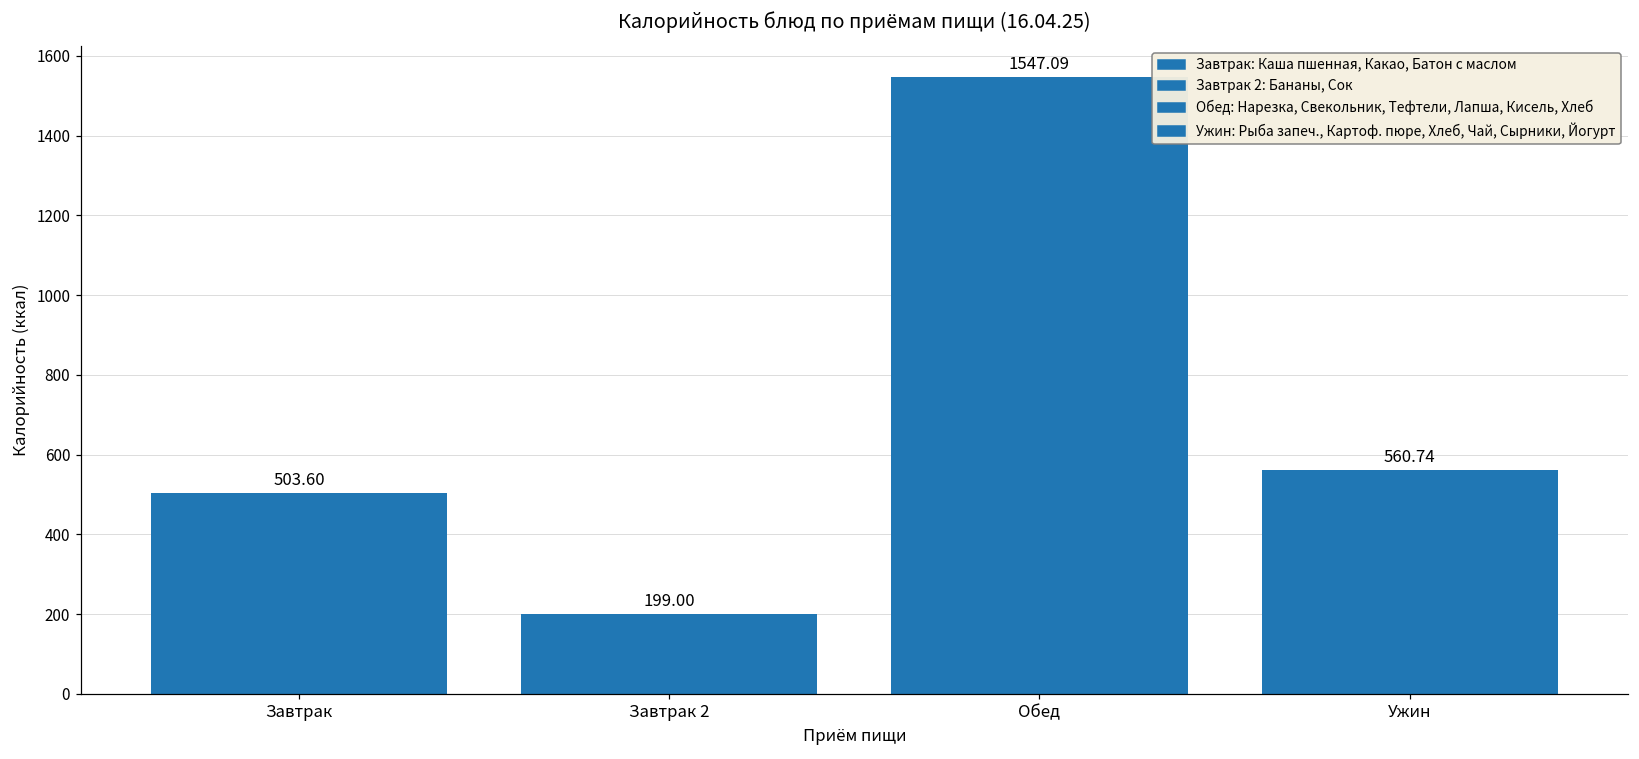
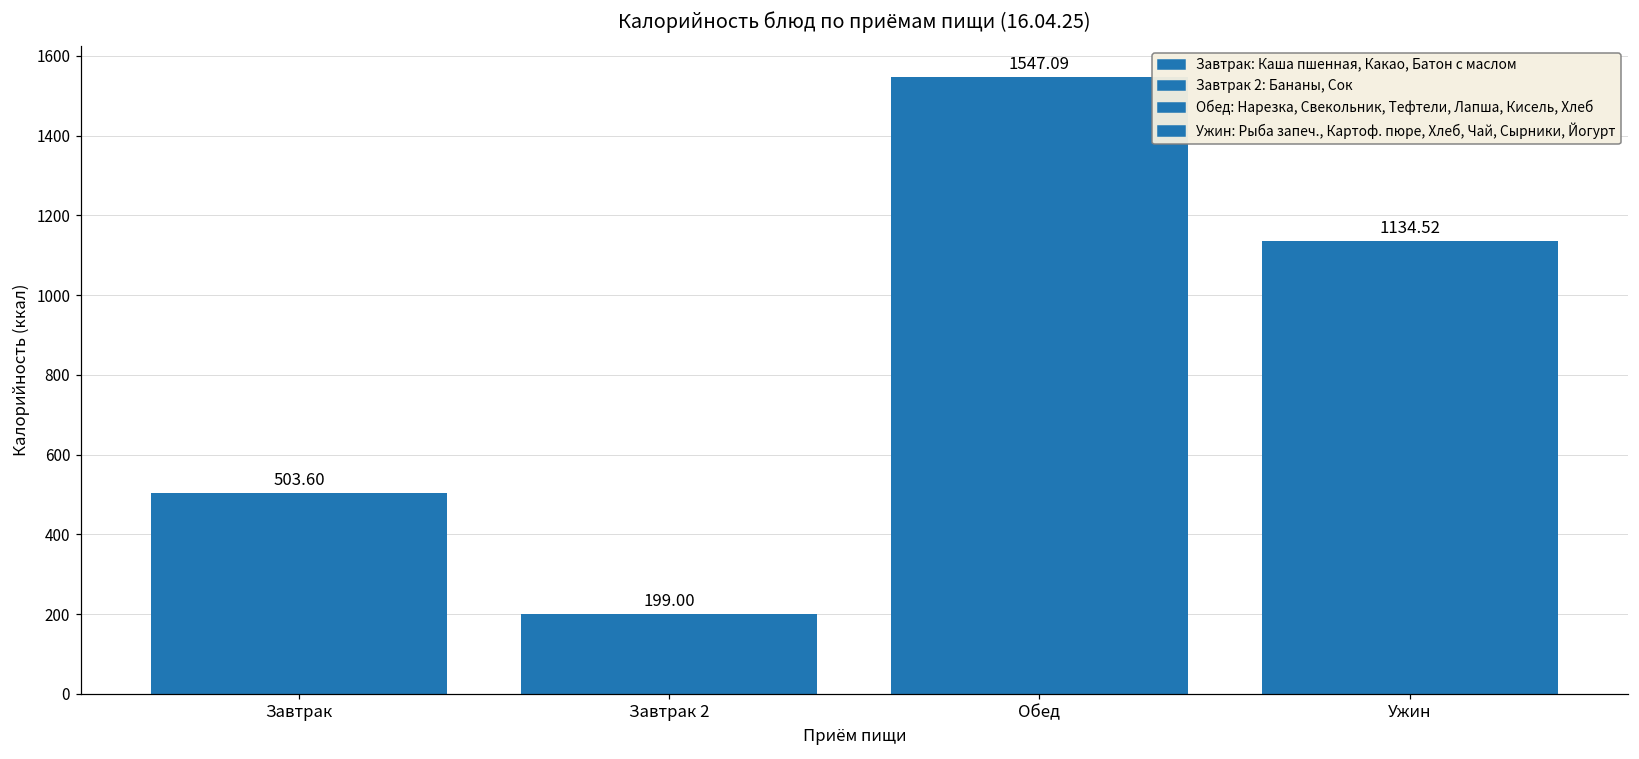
Ужин: 560.74 -> 1134.52
